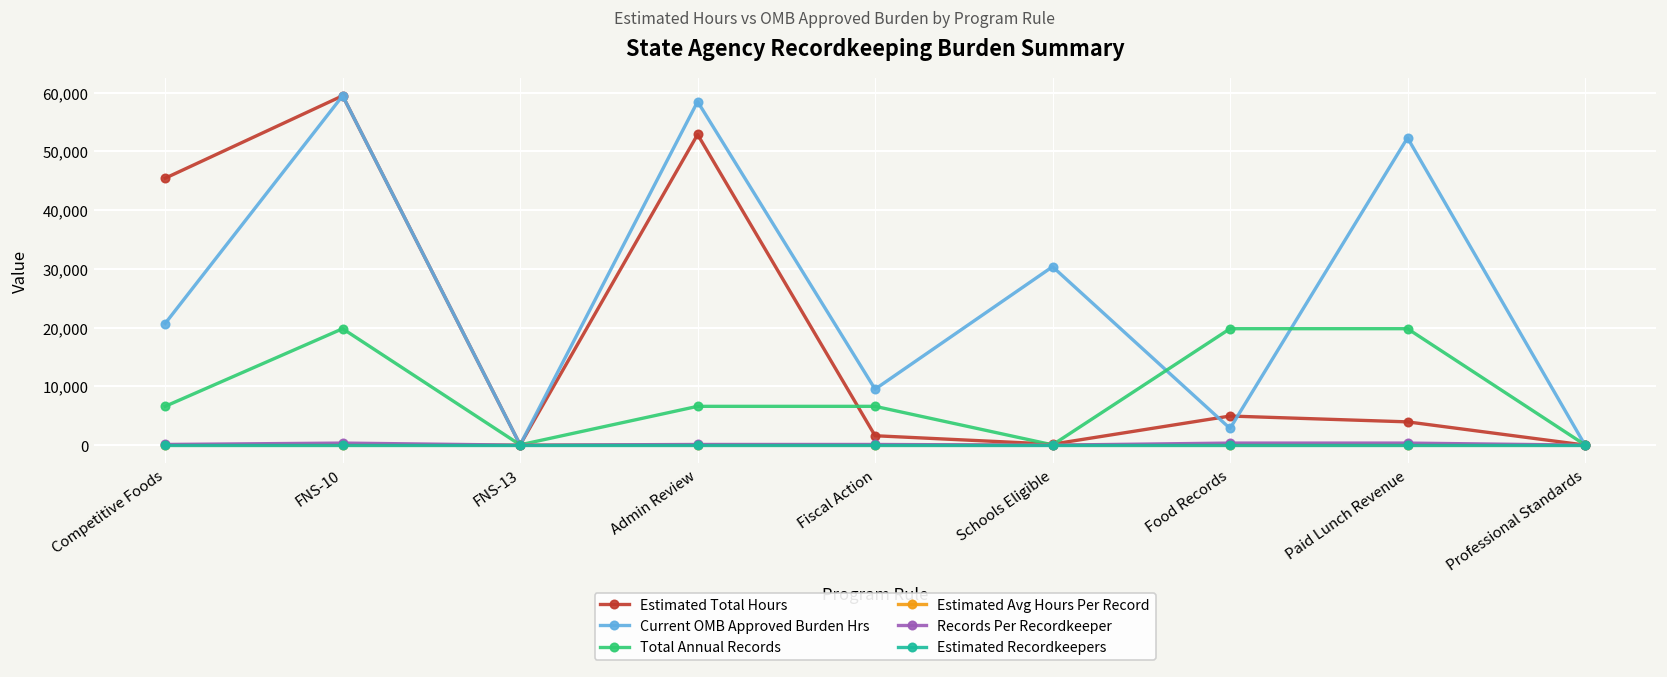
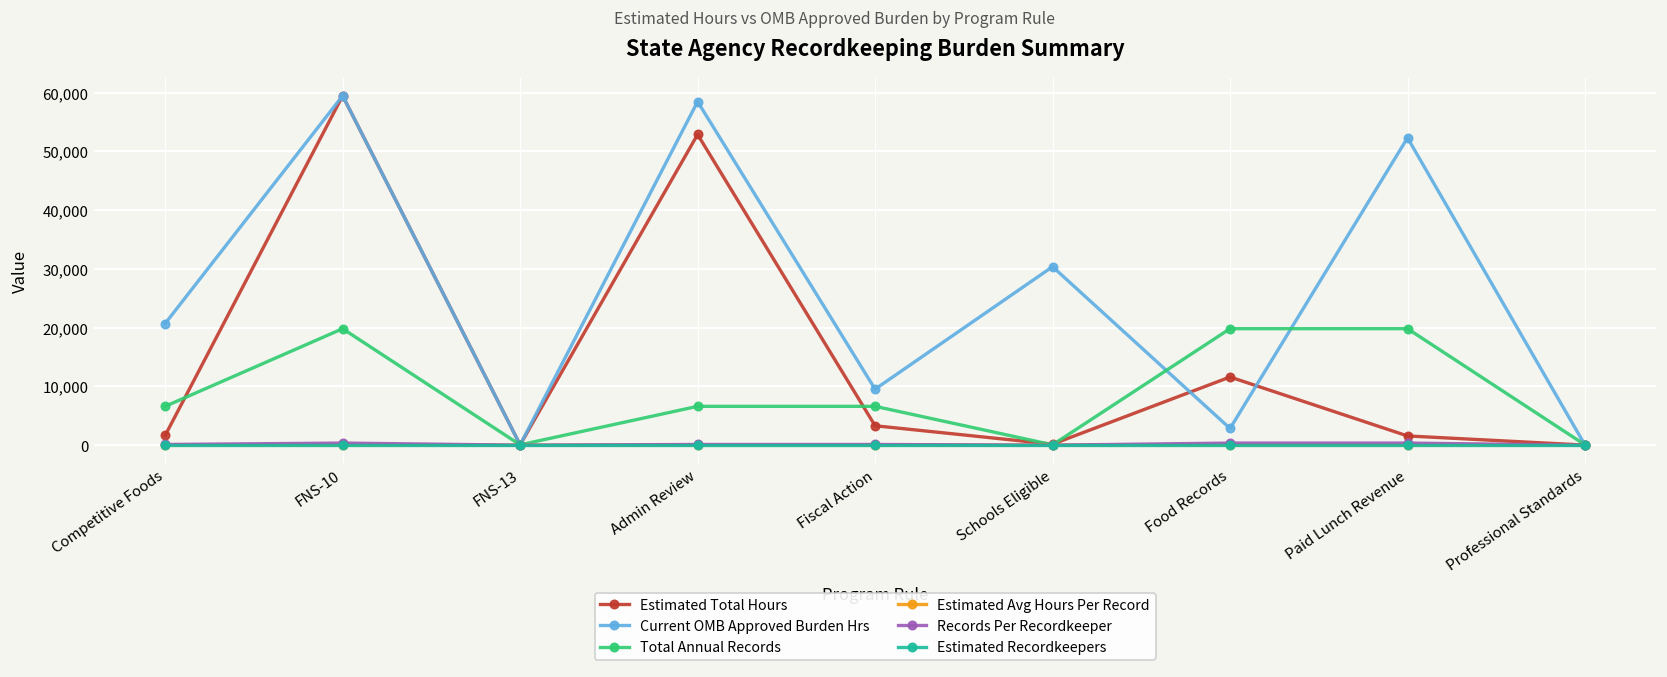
Estimated Total Hours, Competitive Foods: 45,000 -> 2,000
Estimated Total Hours, Fiscal Action: 2,000 -> 3,000
Estimated Total Hours, Food Records: 5,000 -> 12,000
Estimated Total Hours, Paid Lunch Revenue: 4,000 -> 2,000
